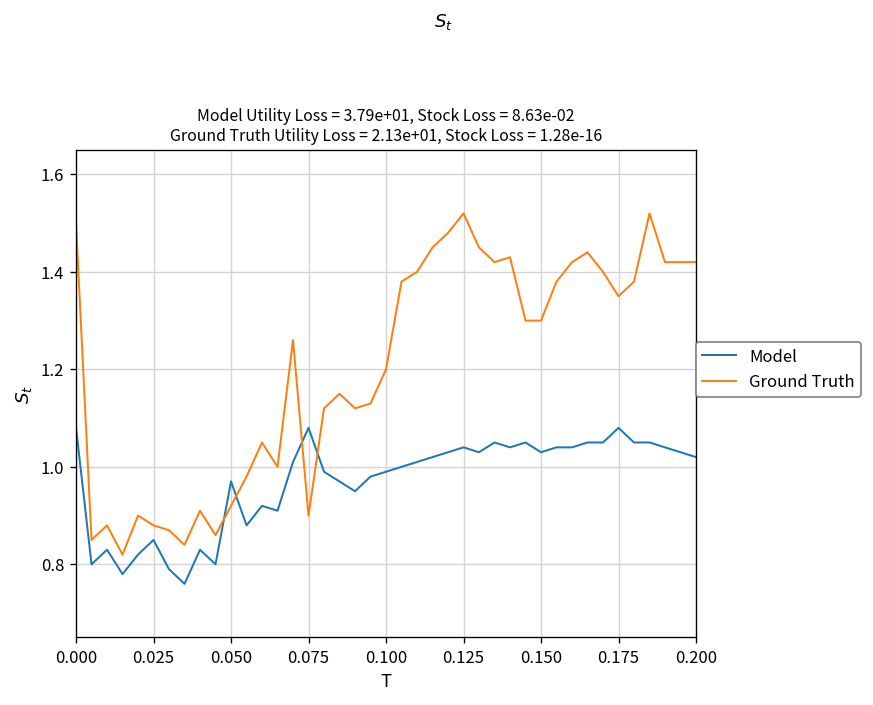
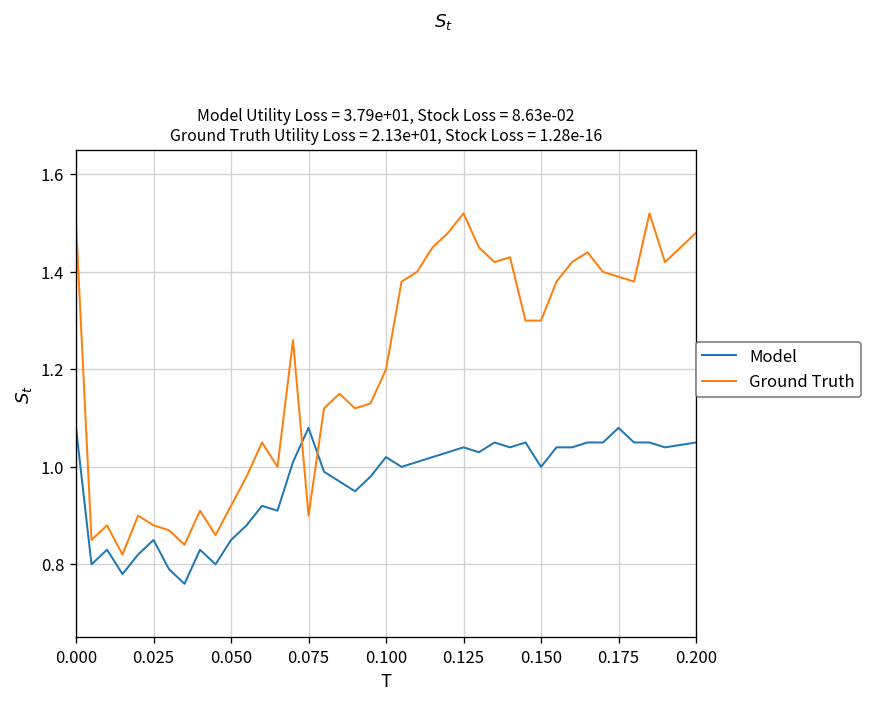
Model, 0.050: 0.97 -> 0.85
Model, 0.100: 0.99 -> 1.02
Model, 0.150: 1.03 -> 1.00
Ground Truth, 0.175: 1.35 -> 1.39
Model, 0.200: 1.02 -> 1.05
Ground Truth, 0.200: 1.42 -> 1.48
